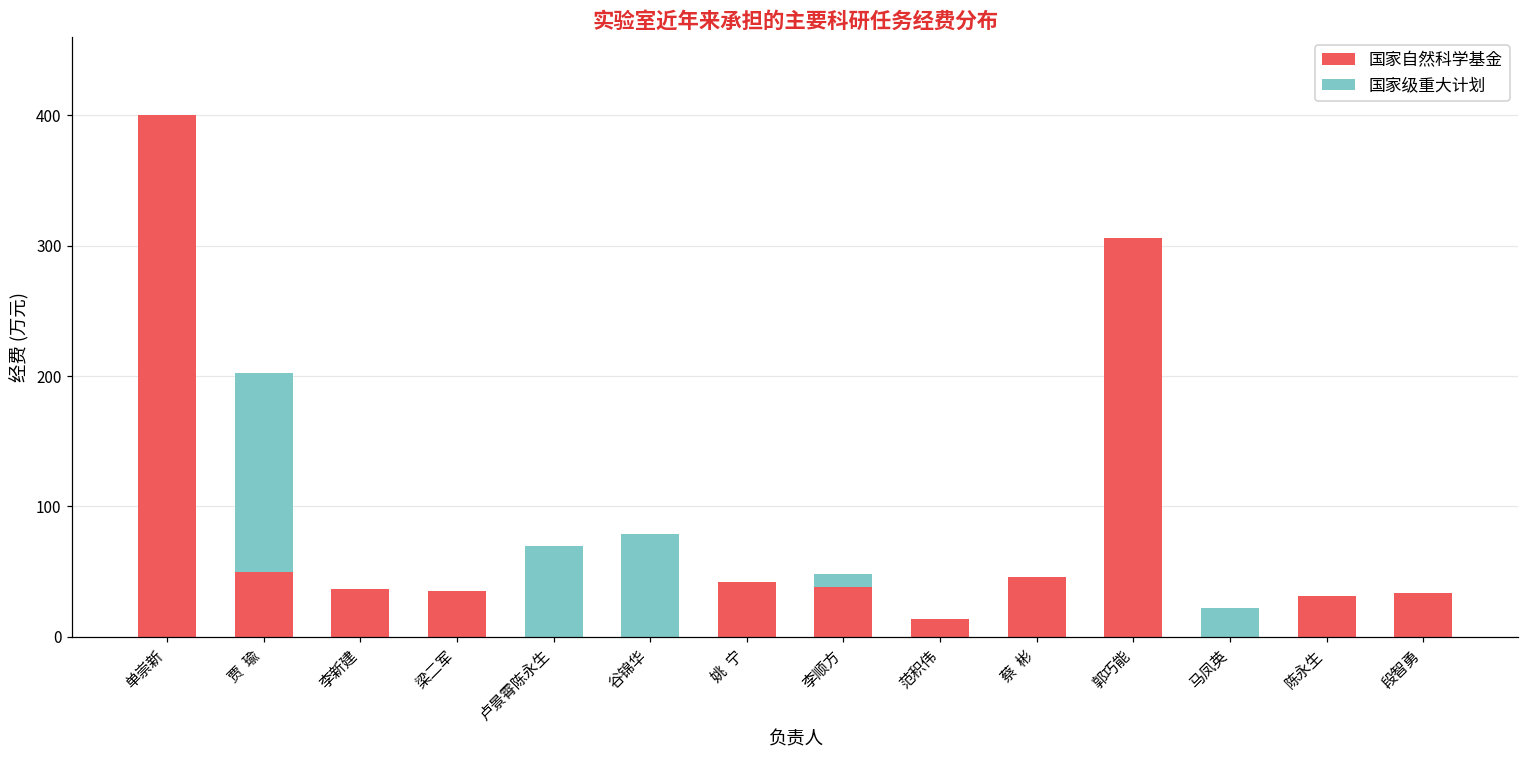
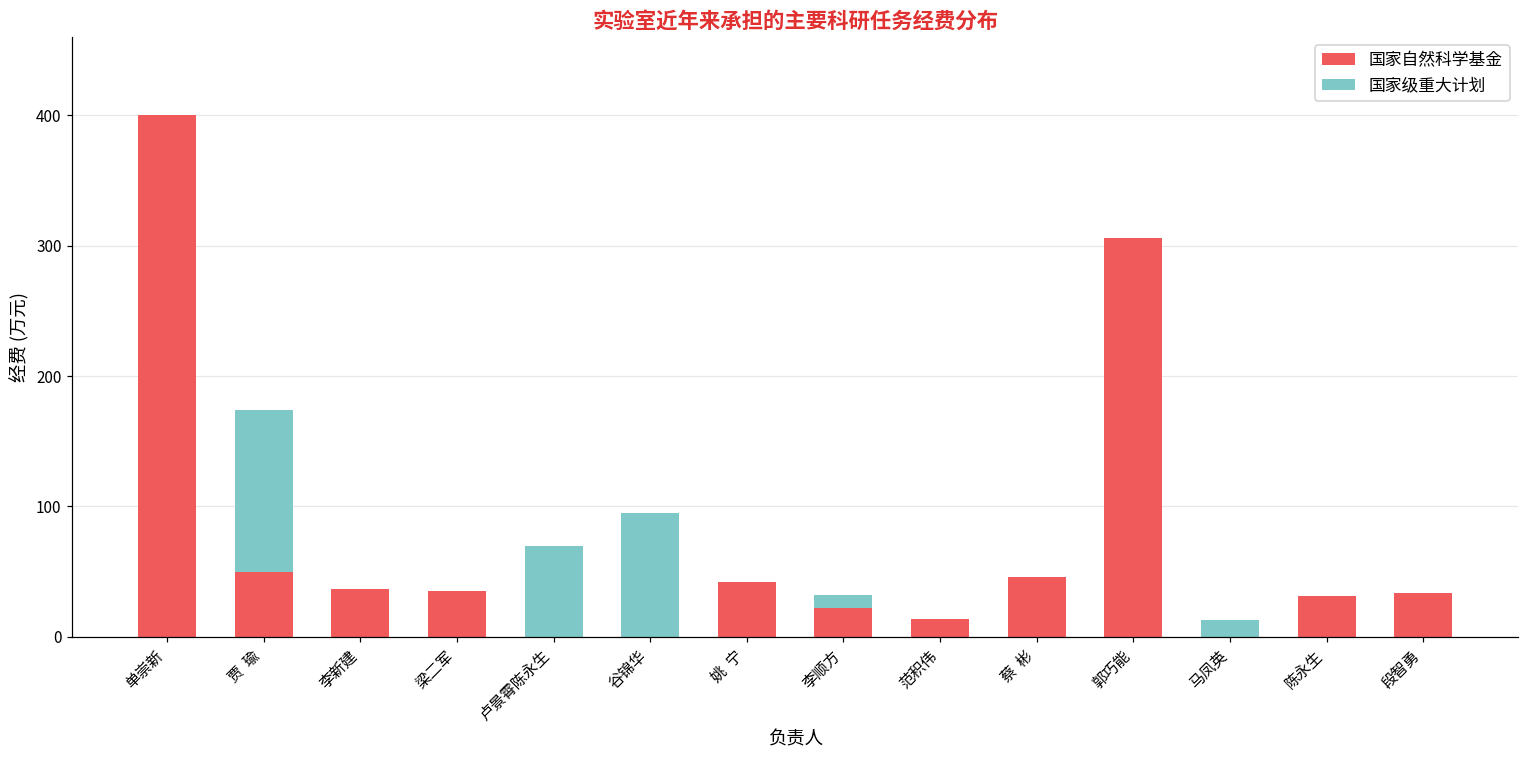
国家级重大计划, 贾 瑜: 152 -> 124
国家级重大计划, 谷锦华: 79 -> 95
国家自然科学基金, 李顺方: 38 -> 22
国家级重大计划, 马凤英: 22 -> 13
